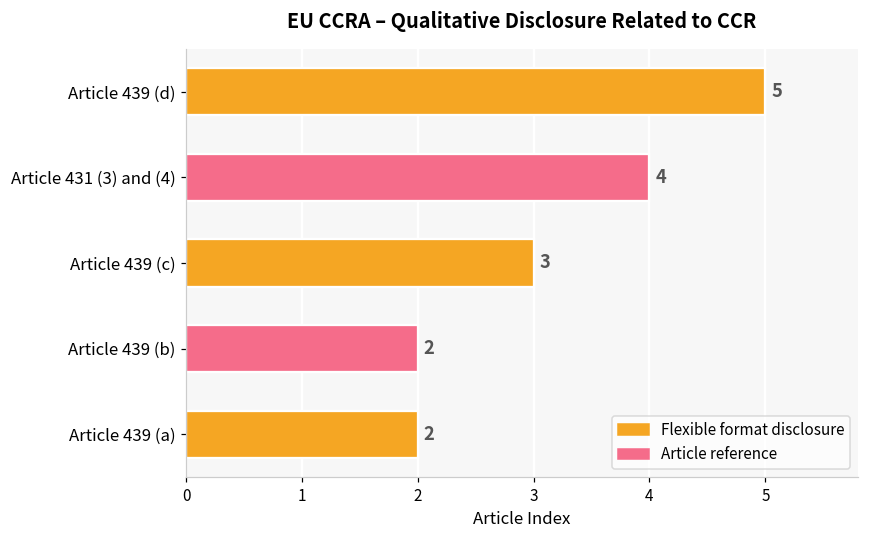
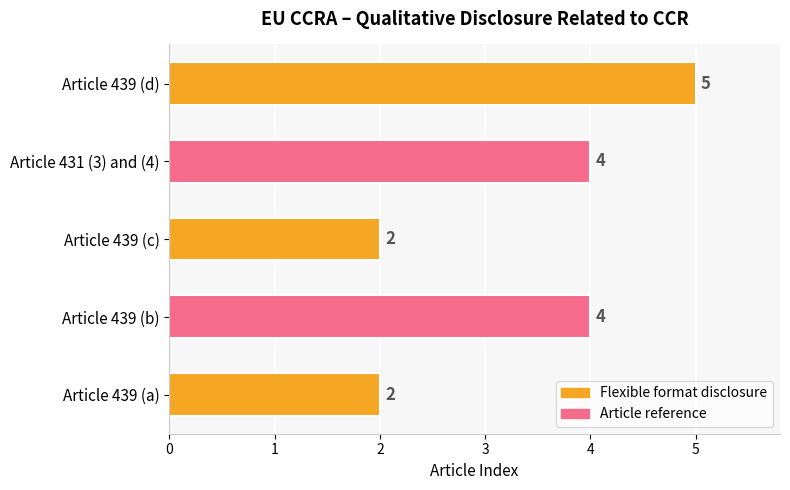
Article 439 (c): 3 -> 2
Article 439 (b): 2 -> 4
